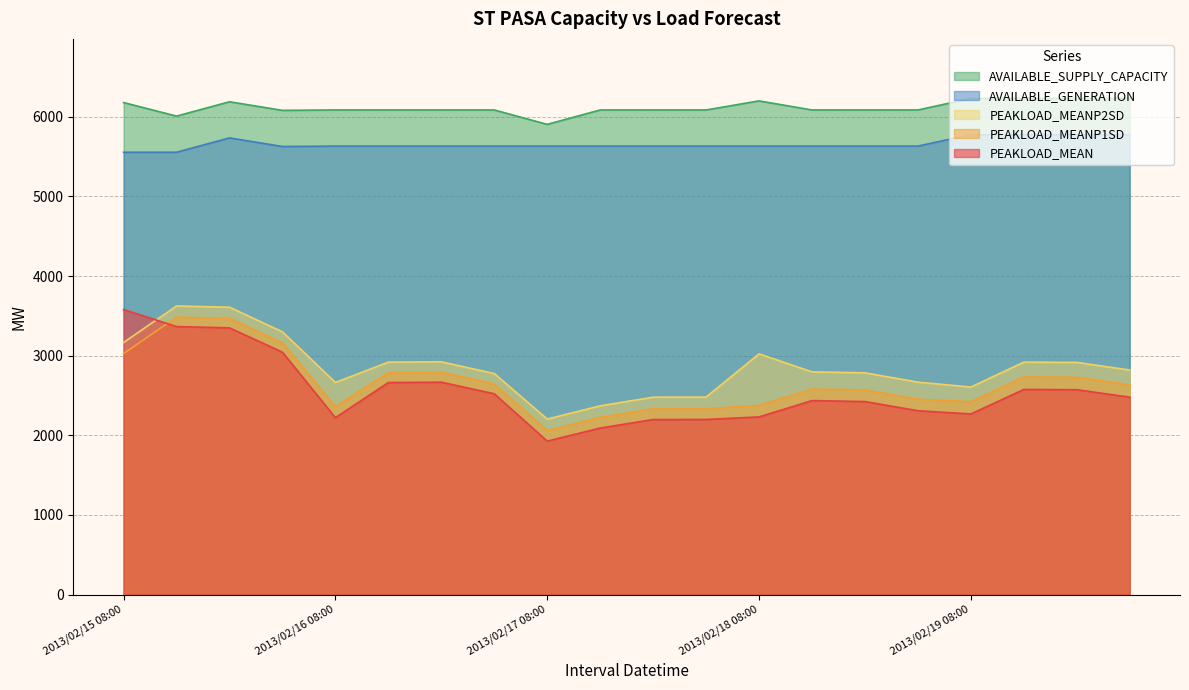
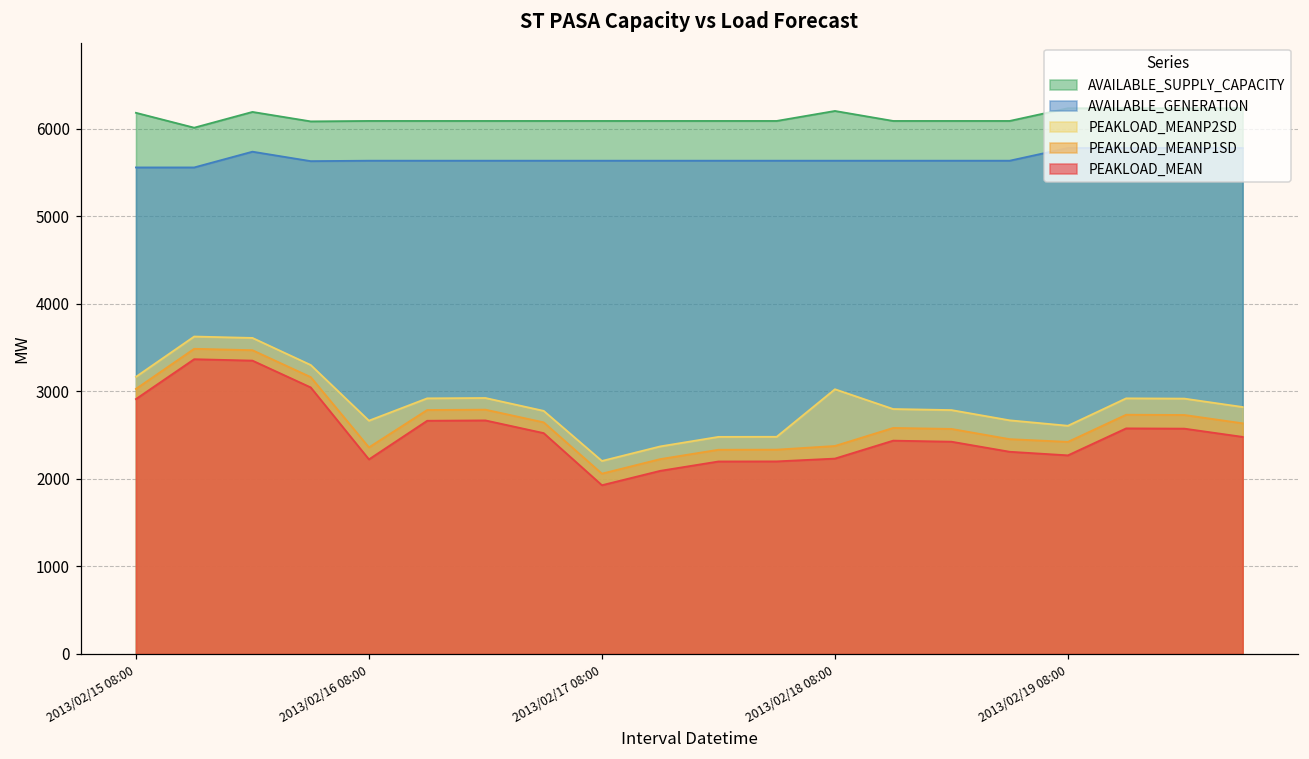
PEAKLOAD_MEAN, 2013/02/15 08:00: 3600 -> 2900
AVAILABLE_SUPPLY_CAPACITY, 2013/02/17 08:00: 5900 -> 6100
